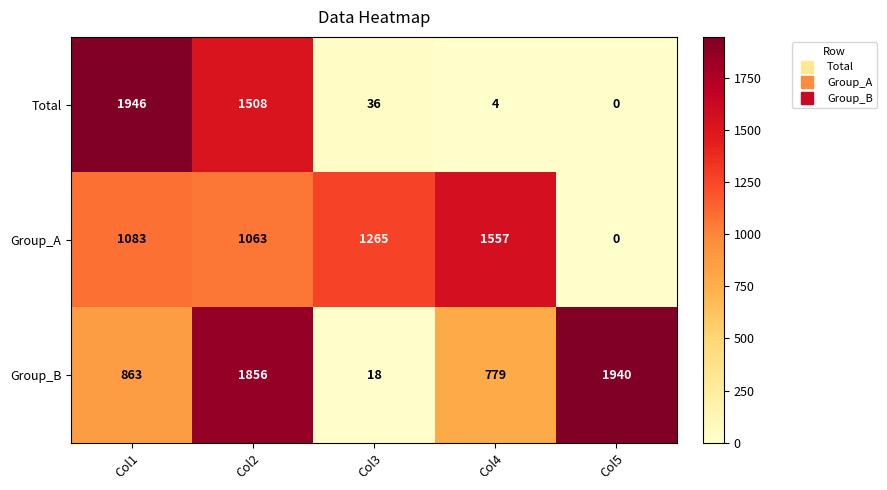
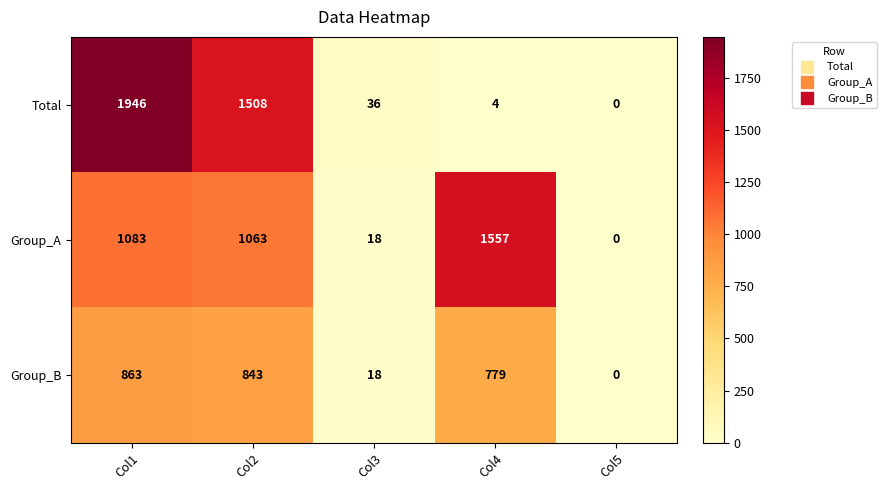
Group_A, Col3: 1265 -> 18
Group_B, Col2: 1856 -> 843
Group_B, Col5: 1940 -> 0
